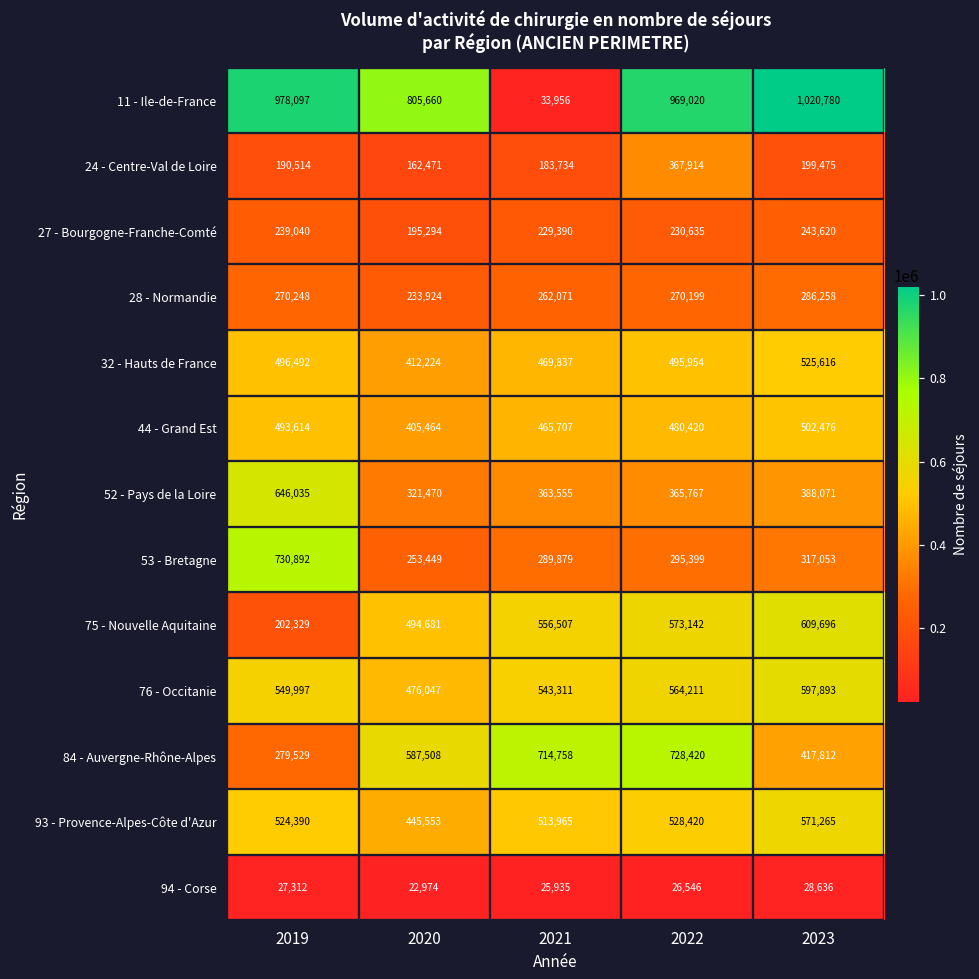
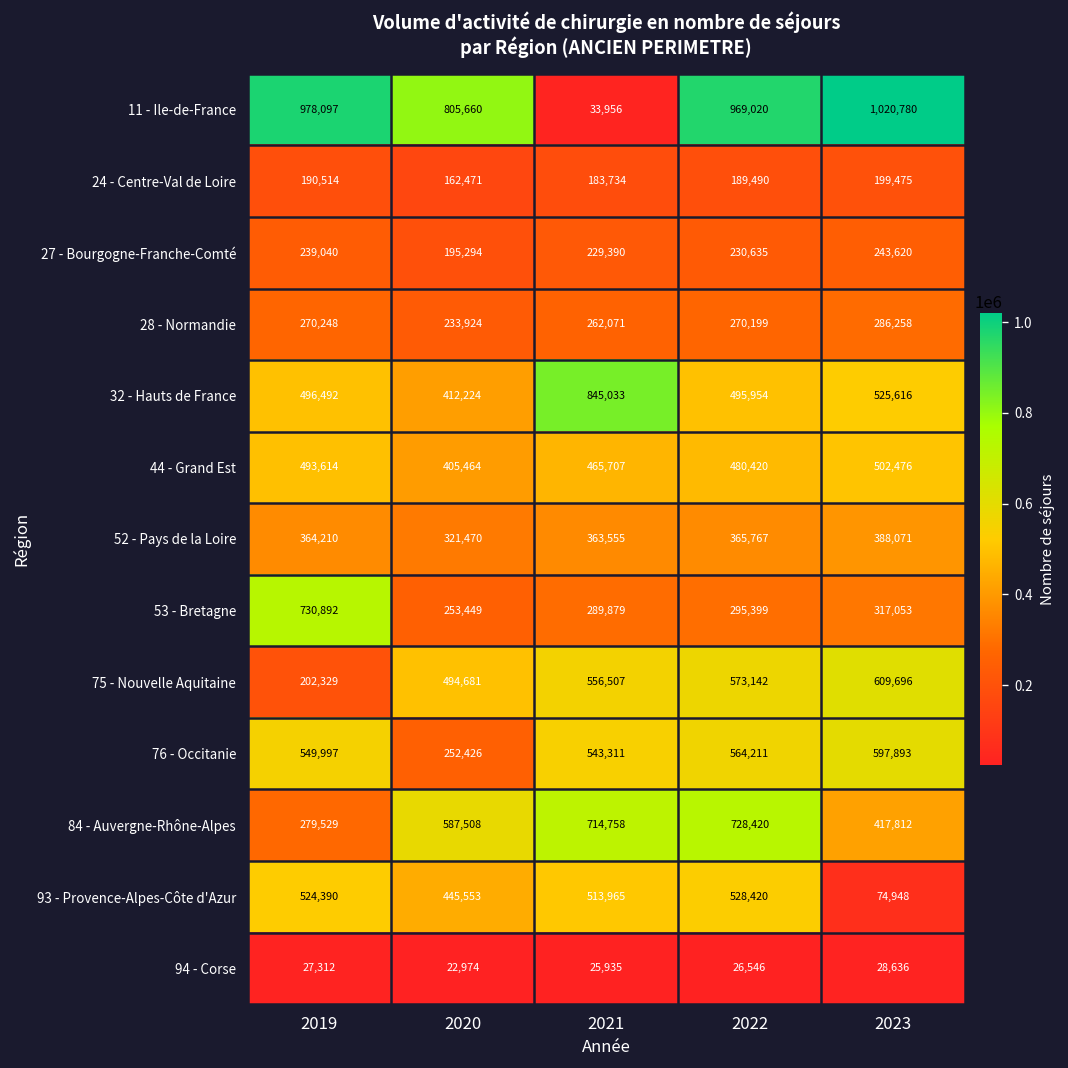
24 - Centre-Val de Loire, 2022: 367,914 -> 189,490
32 - Hauts de France, 2021: 469,837 -> 845,033
52 - Pays de la Loire, 2019: 646,035 -> 364,210
76 - Occitanie, 2020: 476,047 -> 252,426
93 - Provence-Alpes-Côte d'Azur, 2023: 571,265 -> 74,948
